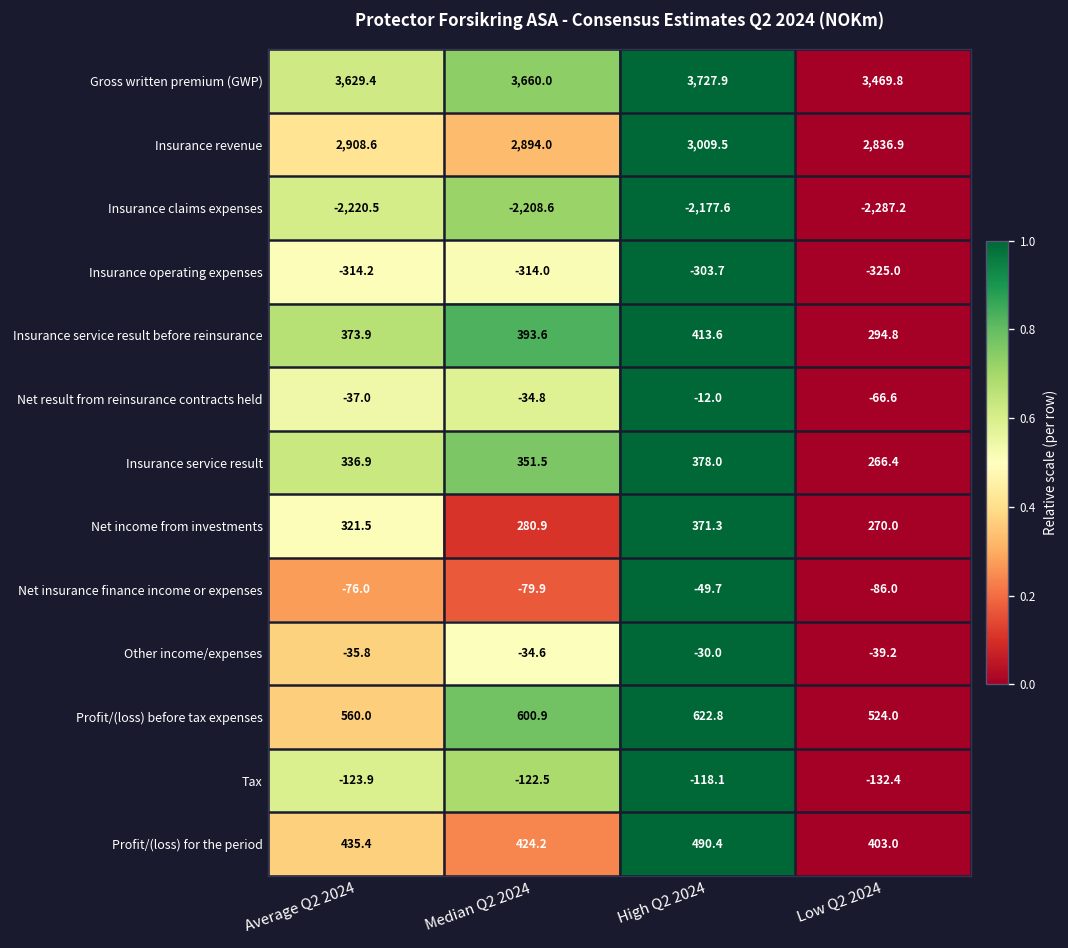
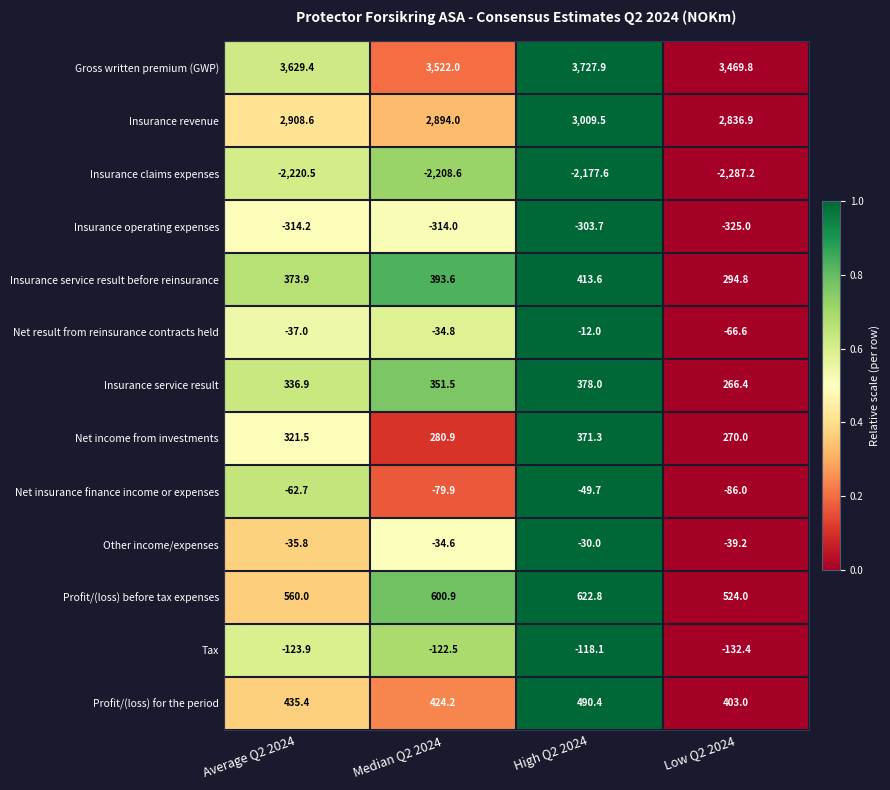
Gross written premium (GWP), Median Q2 2024: 3,660.0 -> 3,522.0
Net insurance finance income or expenses, Average Q2 2024: -76.0 -> -62.7
